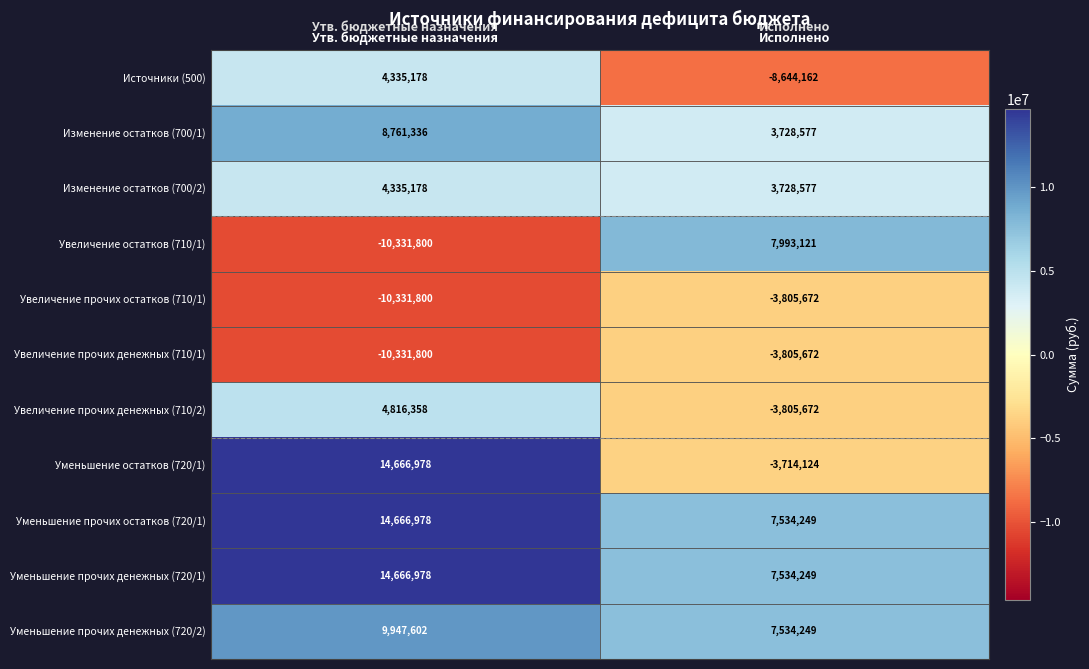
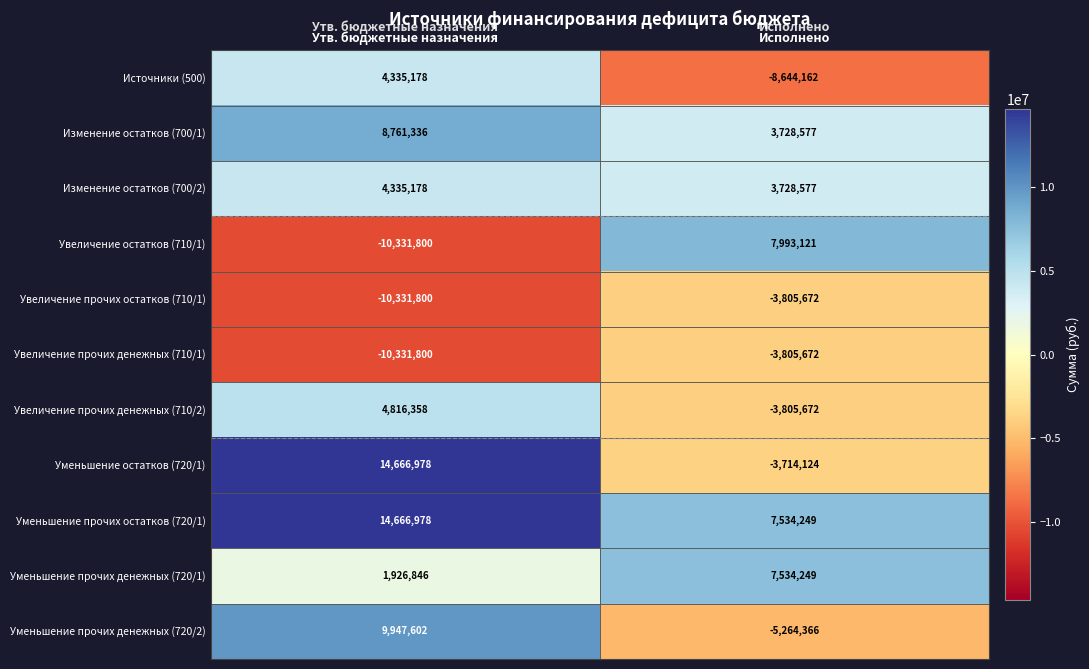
Уменьшение прочих денежных (720/1), Утв. бюджетные назначения: 14,666,978 -> 1,926,846
Уменьшение прочих денежных (720/2), Исполнено: 7,534,249 -> -5,264,366
